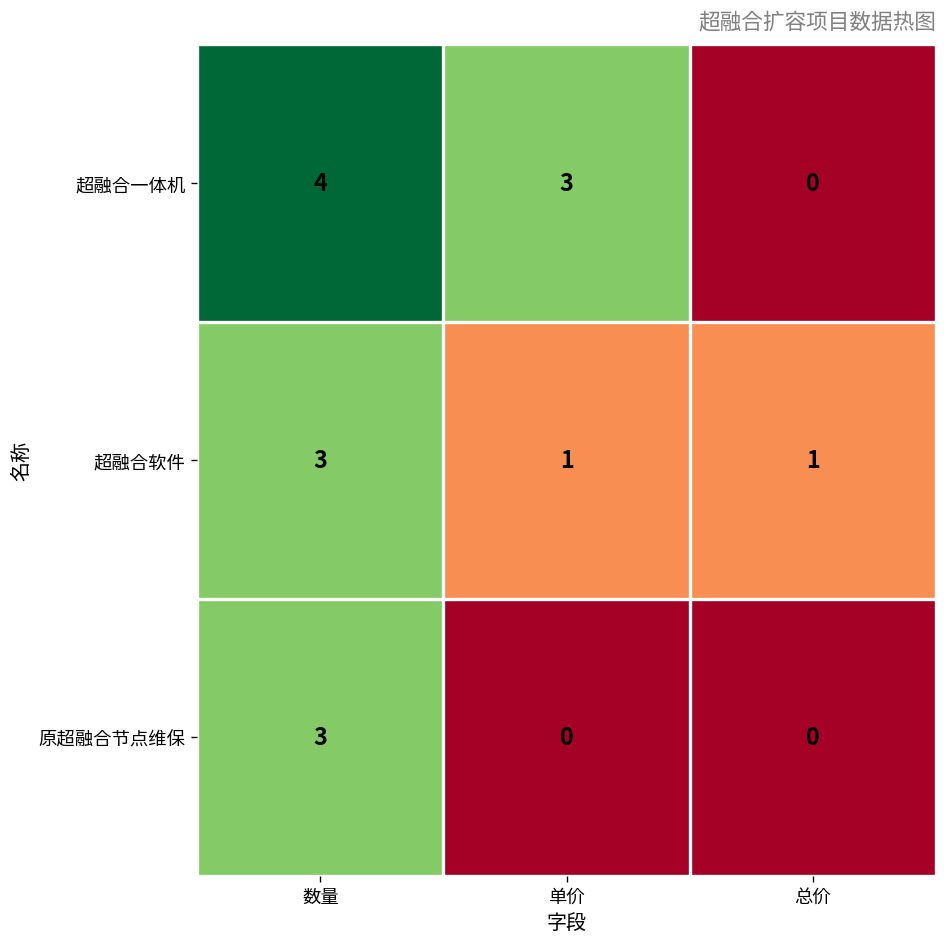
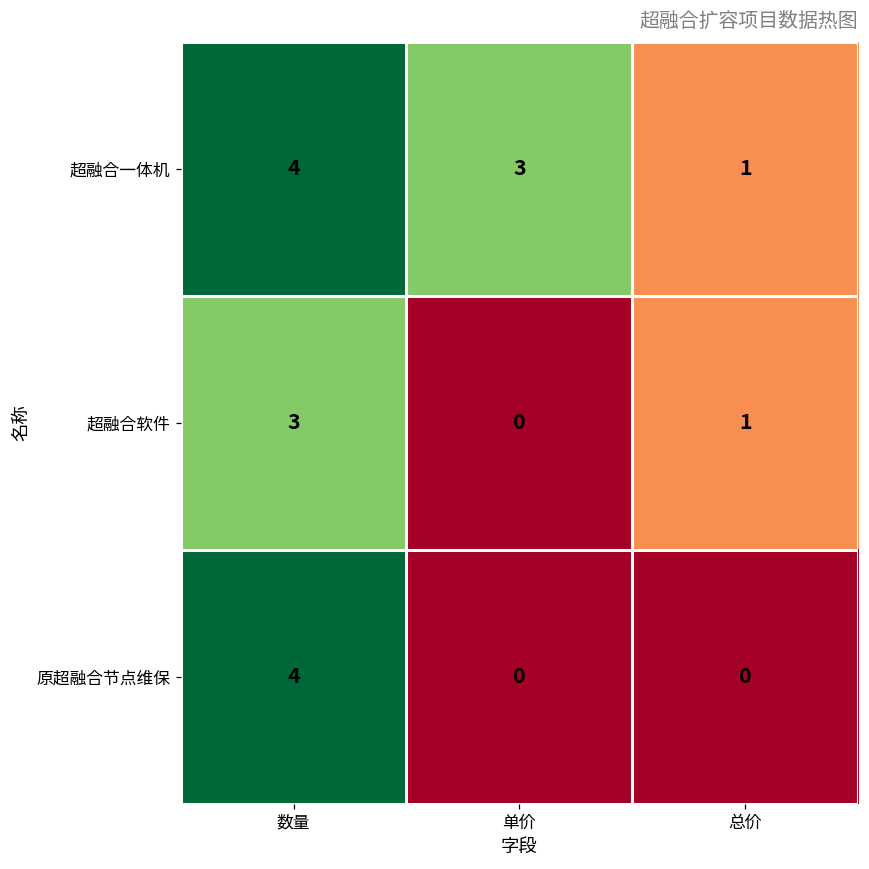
超融合一体机, 总价: 0 -> 1
超融合软件, 单价: 1 -> 0
原超融合节点维保, 数量: 3 -> 4
